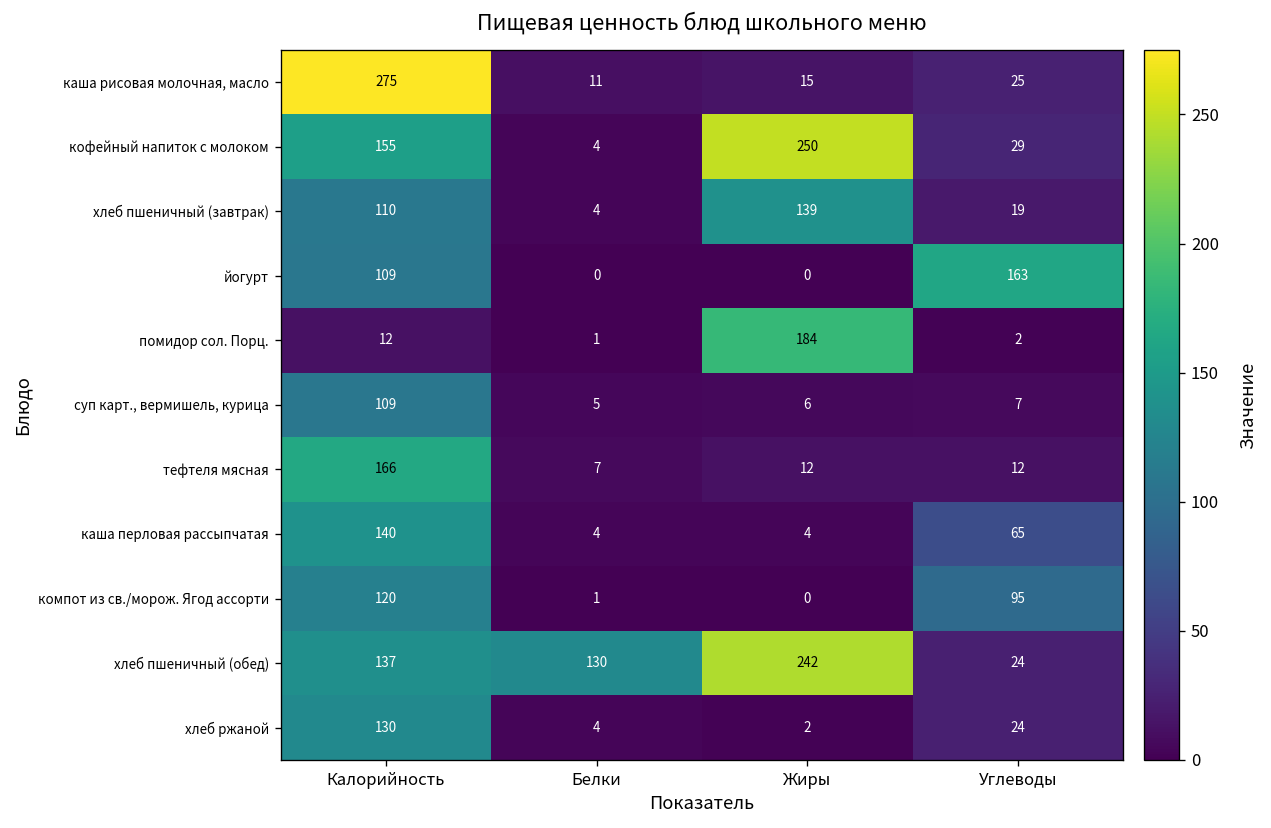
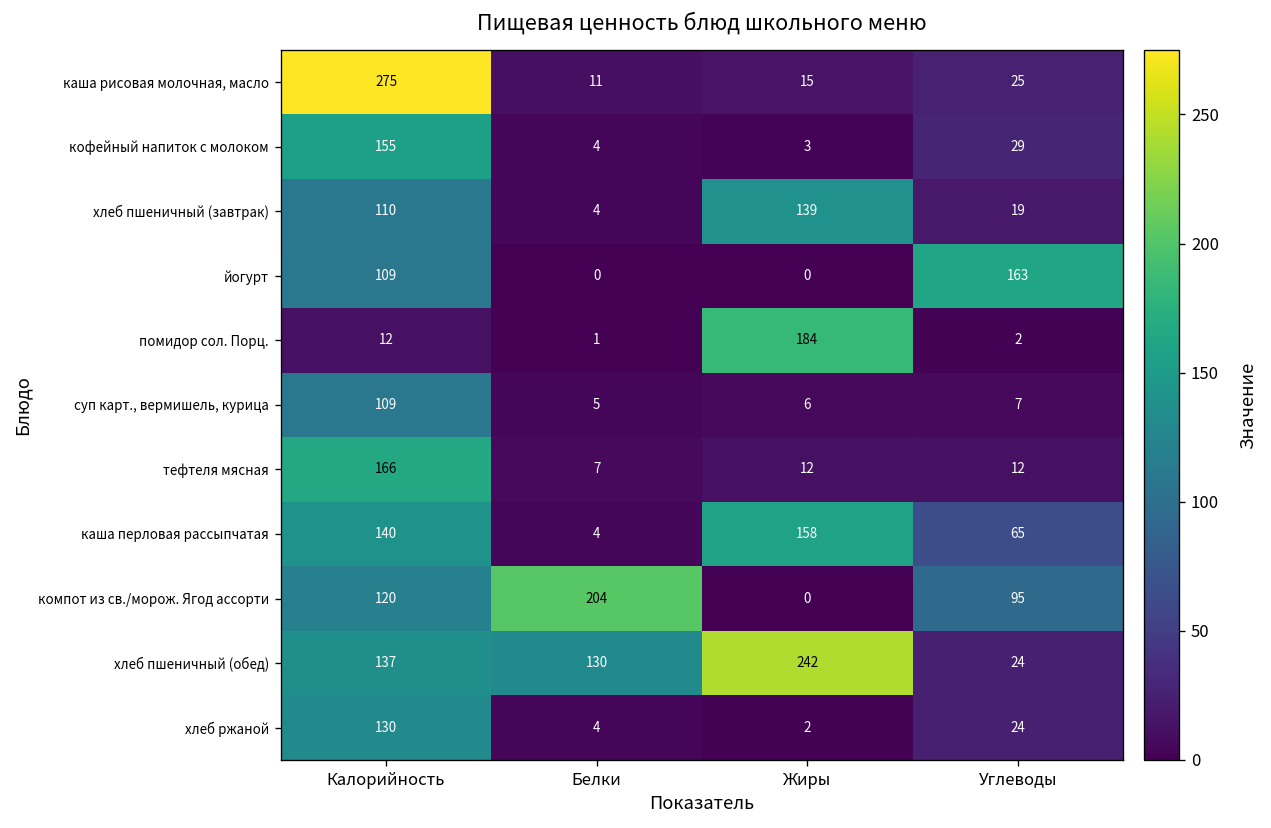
кофейный напиток с молоком, Жиры: 250 -> 3
каша перловая рассыпчатая, Жиры: 4 -> 158
компот из св./морож. Ягод ассорти, Белки: 1 -> 204
